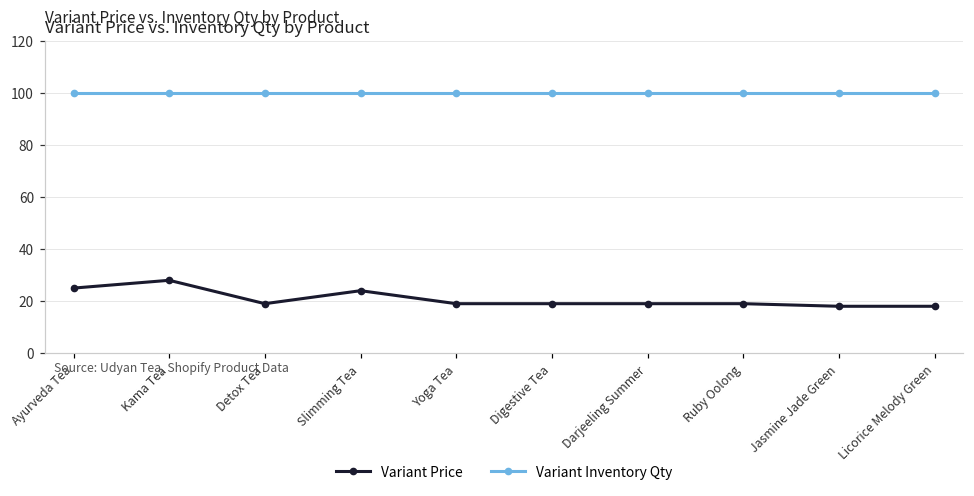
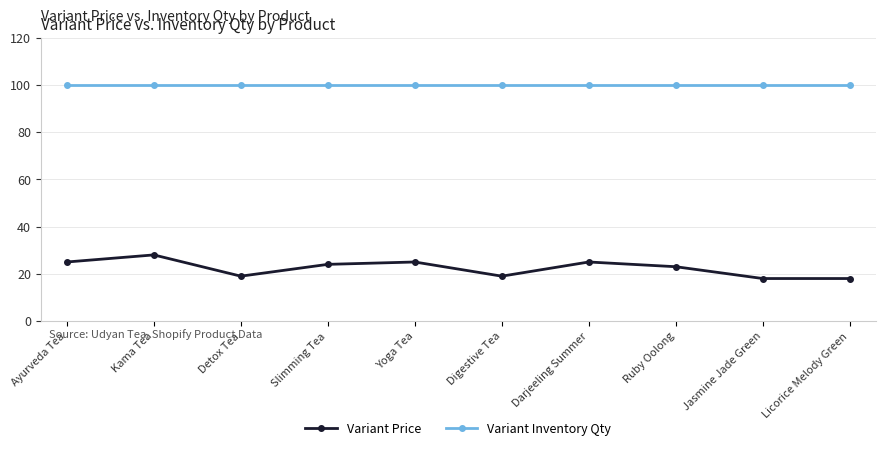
Variant Price, Yoga Tea: 19 -> 25
Variant Price, Darjeeling Summer: 19 -> 25
Variant Price, Ruby Oolong: 19 -> 23
